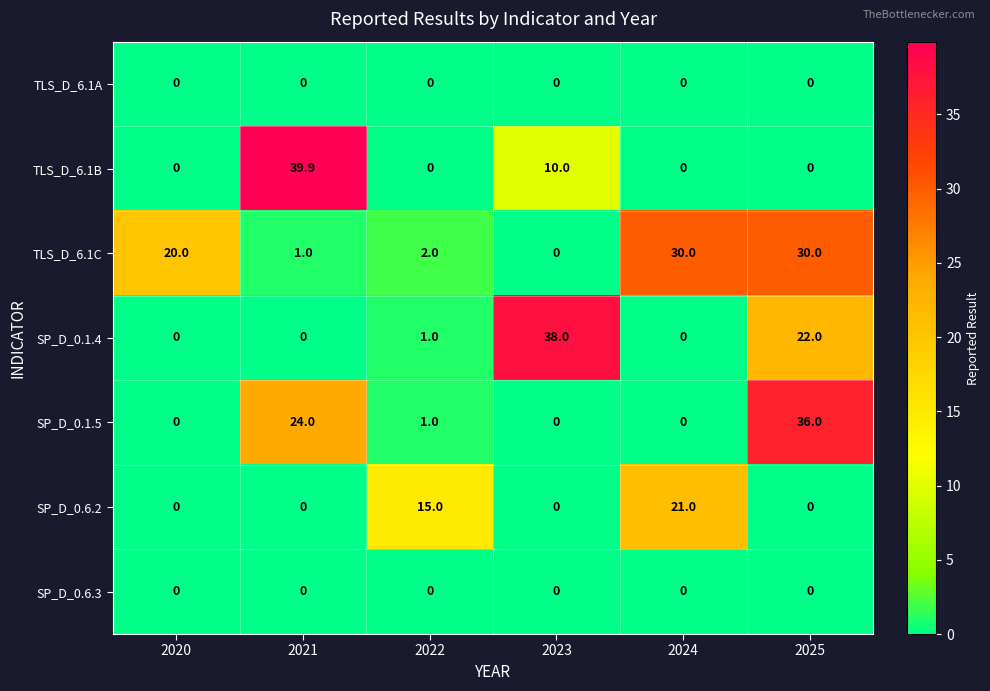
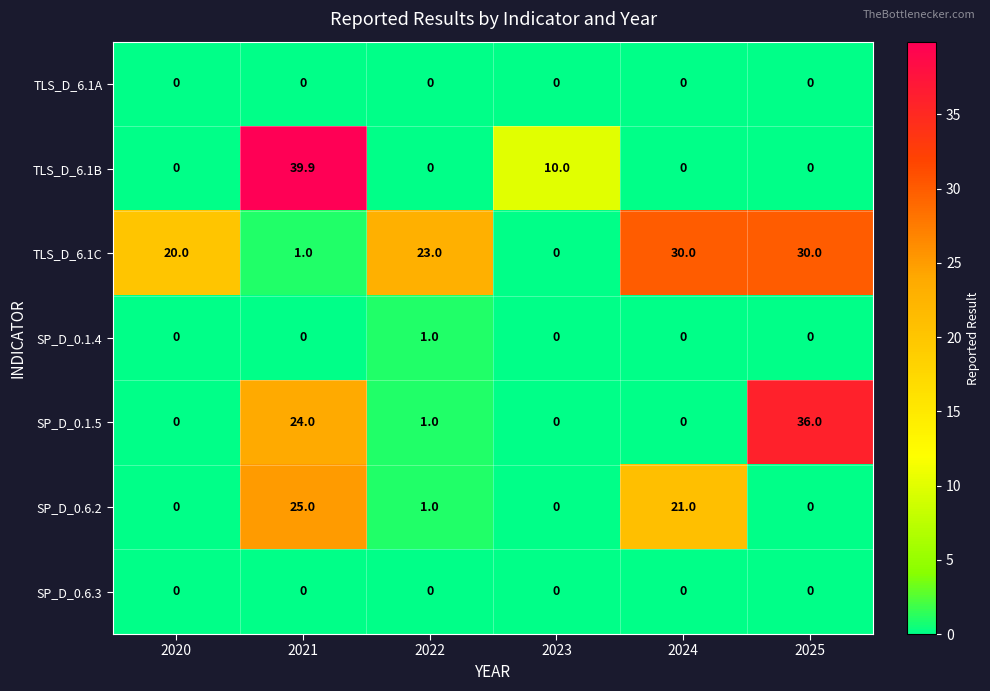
TLS_D_6.1C, 2022: 2.0 -> 23.0
SP_D_0.1.4, 2023: 38.0 -> 0
SP_D_0.1.4, 2025: 22.0 -> 0
SP_D_0.6.2, 2021: 0 -> 25.0
SP_D_0.6.2, 2022: 15.0 -> 1.0
